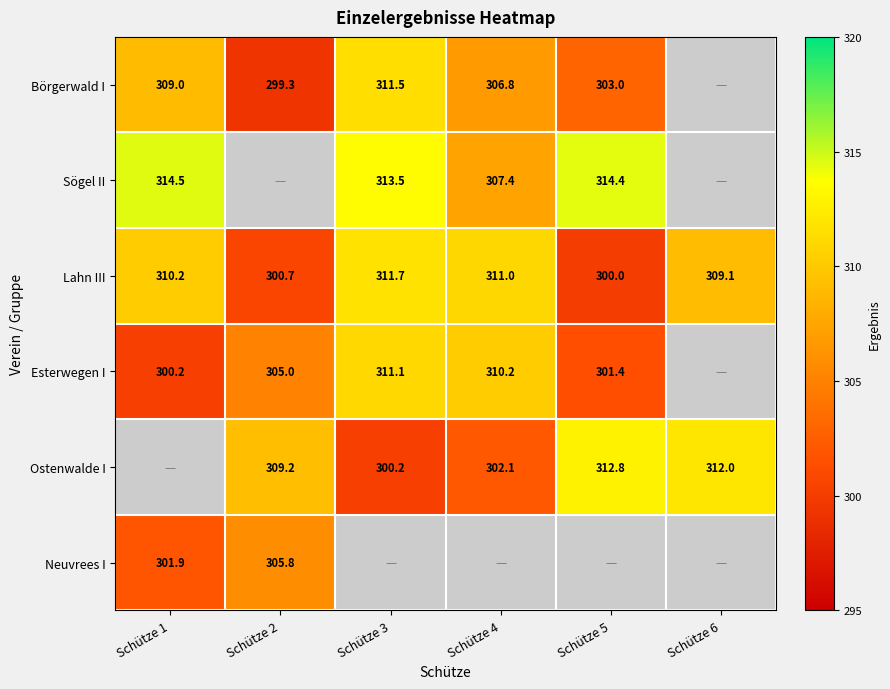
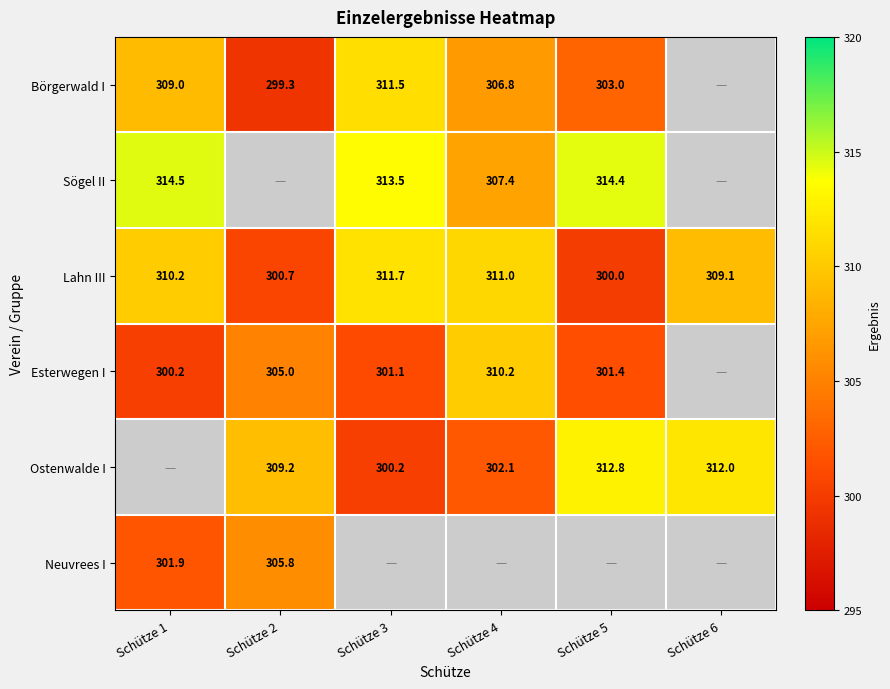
Esterwegen I, Schütze 3: 311.1 -> 301.1
